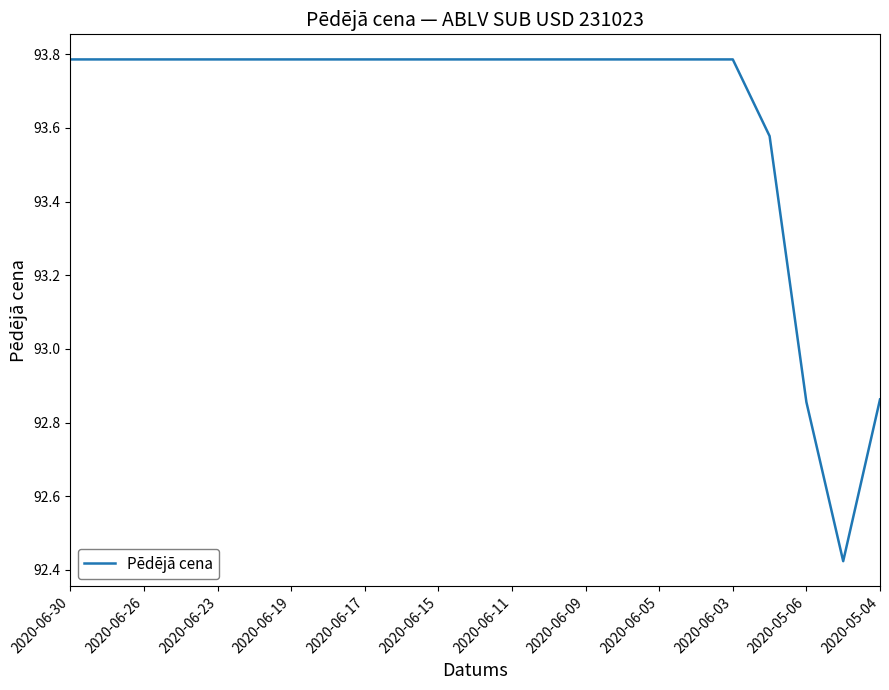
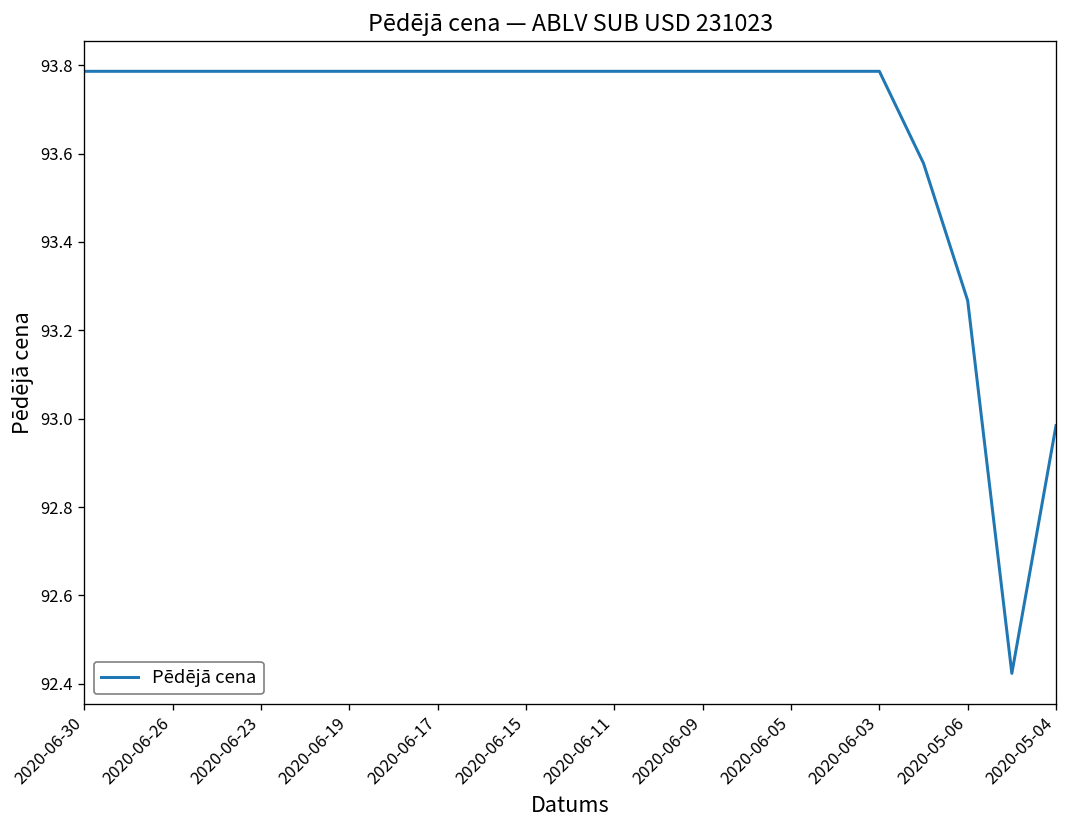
2020-05-06: 92.86 -> 93.27
2020-05-04: 92.86 -> 92.98
